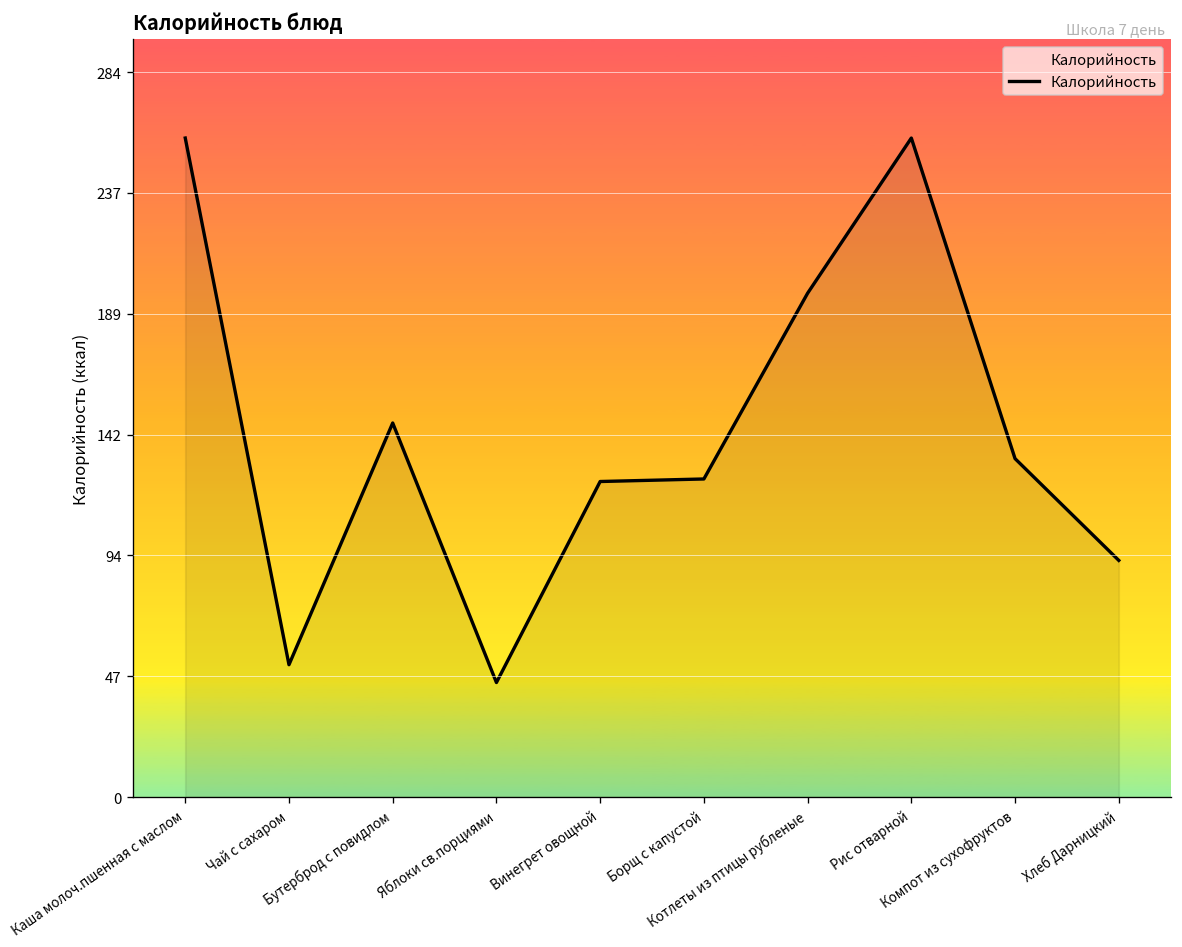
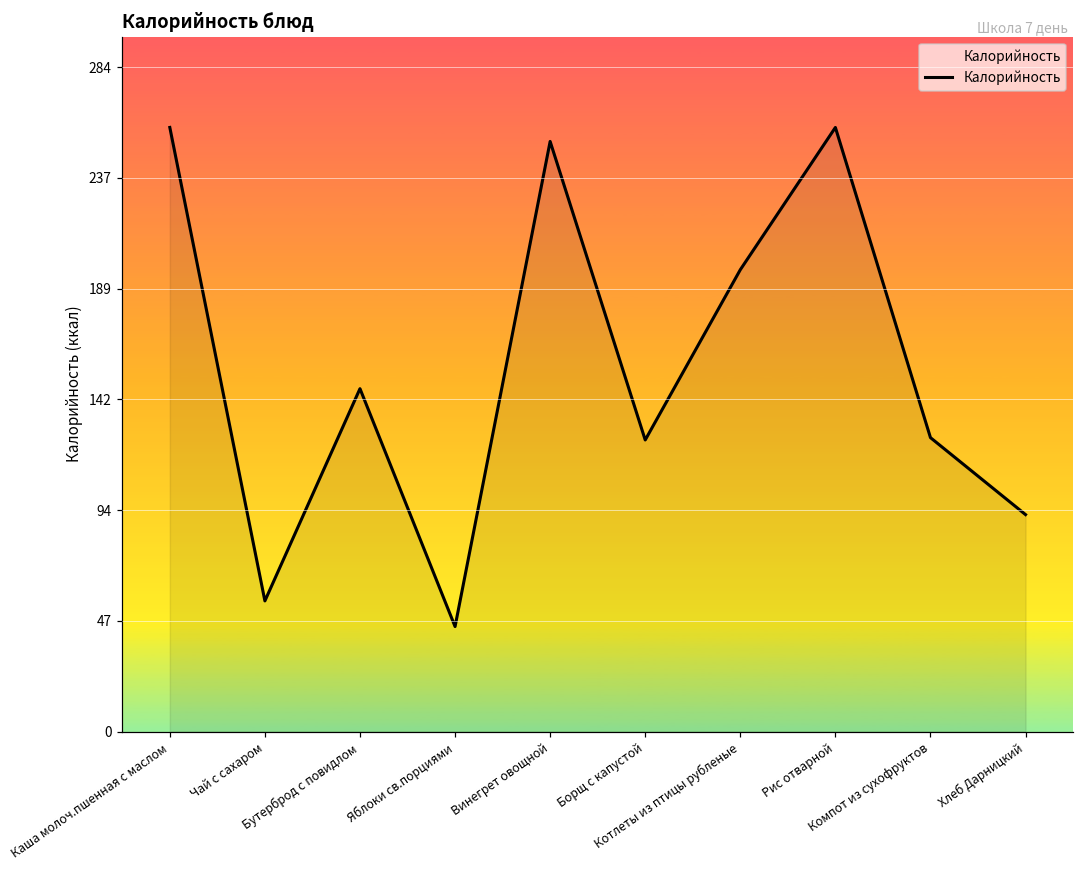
Чай с сахаром: 52 -> 56
Винегрет овощной: 124 -> 253
Компот из сухофруктов: 133 -> 126
